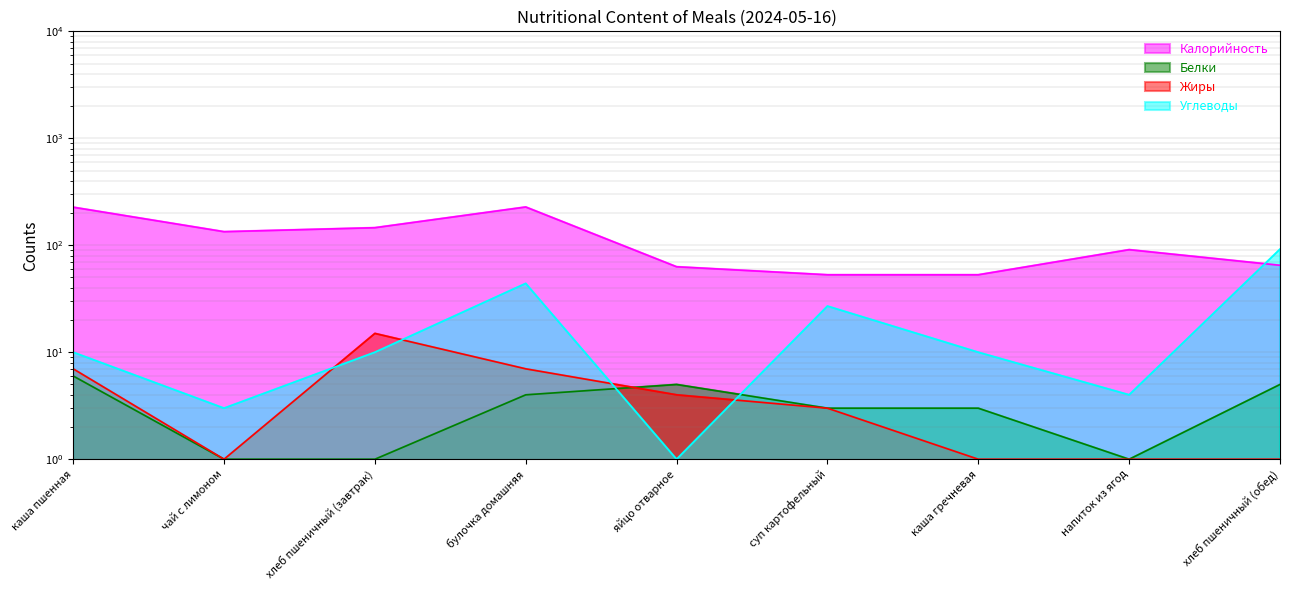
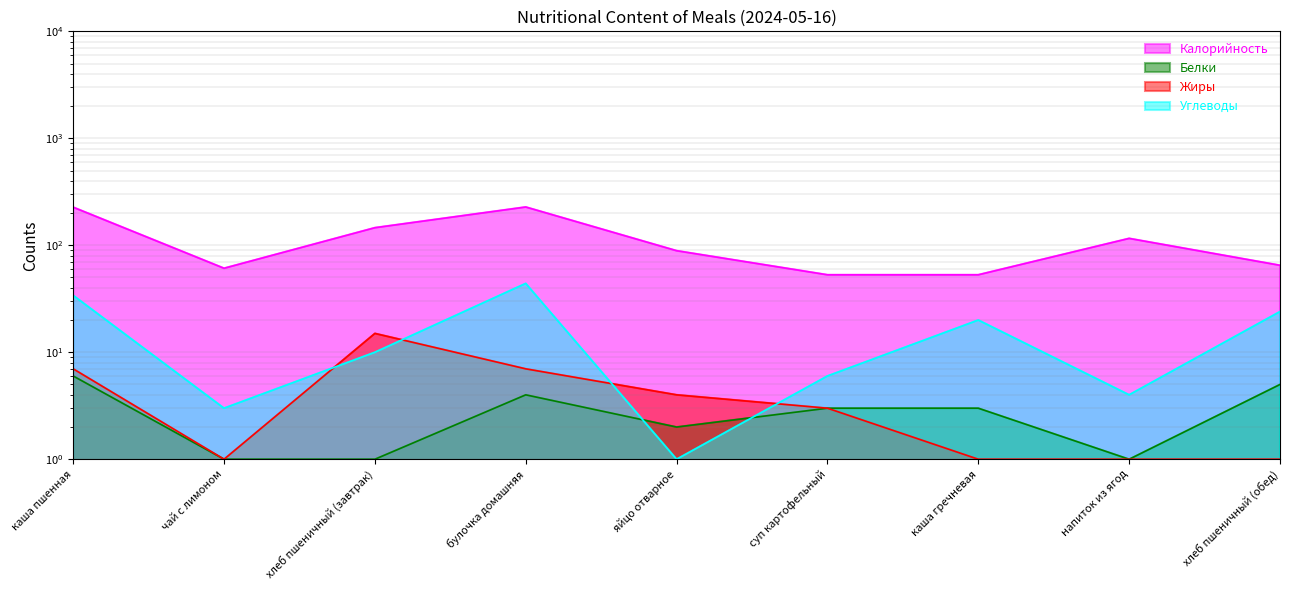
Углеводы, каша пшенная: 10 -> 34
Калорийность, чай с лимоном: 130 -> 60
Калорийность, яйцо отварное: 60 -> 90
Белки, яйцо отварное: 5 -> 2
Углеводы, суп картофельный: 27 -> 6
Углеводы, каша гречневая: 10 -> 20
Калорийность, напиток из ягод: 90 -> 120
Углеводы, хлеб пшеничный (обед): 90 -> 24
